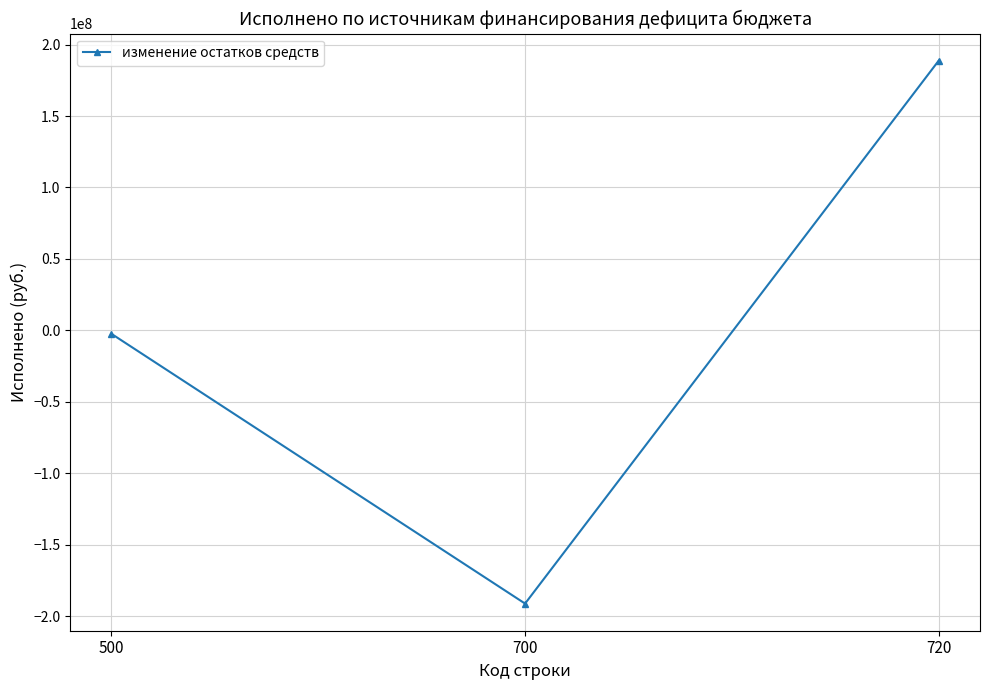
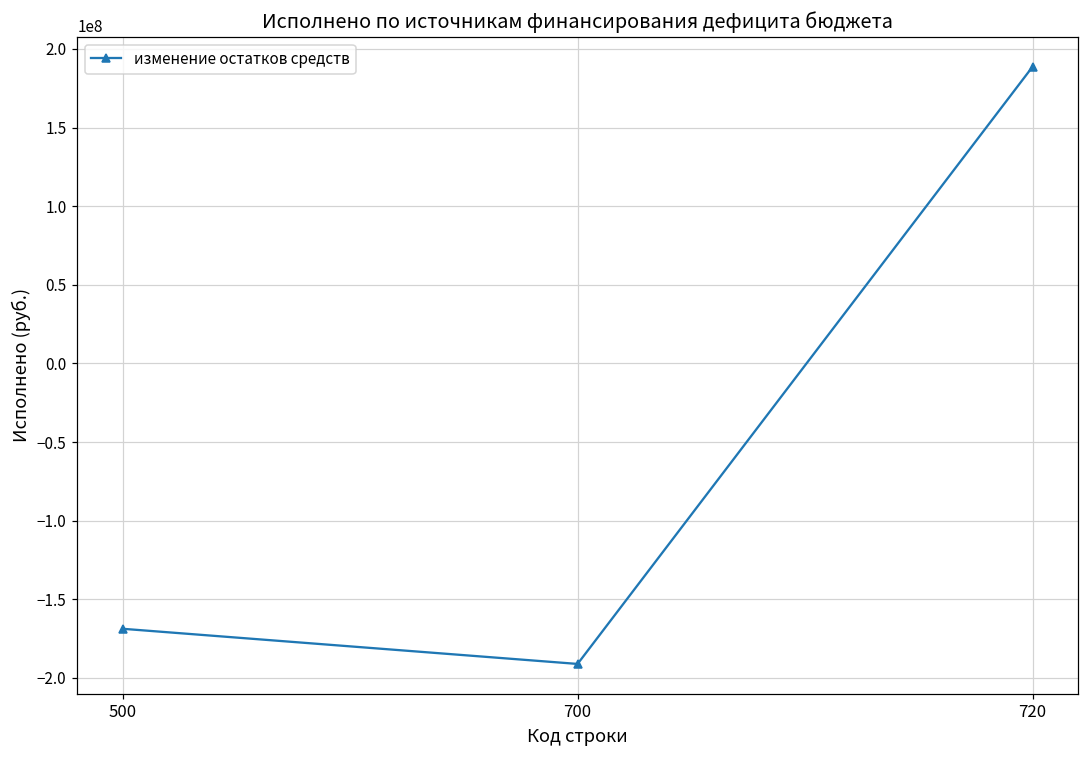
500: -2000000 -> -169000000
